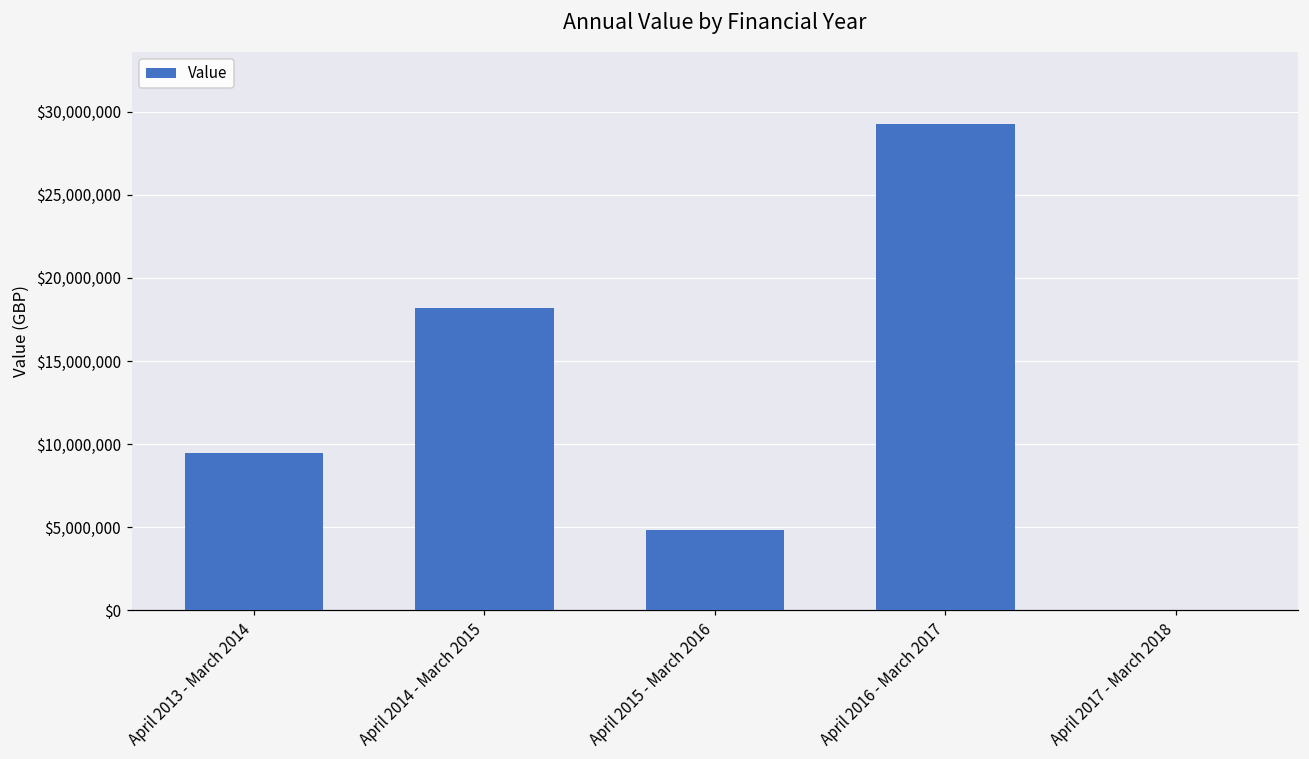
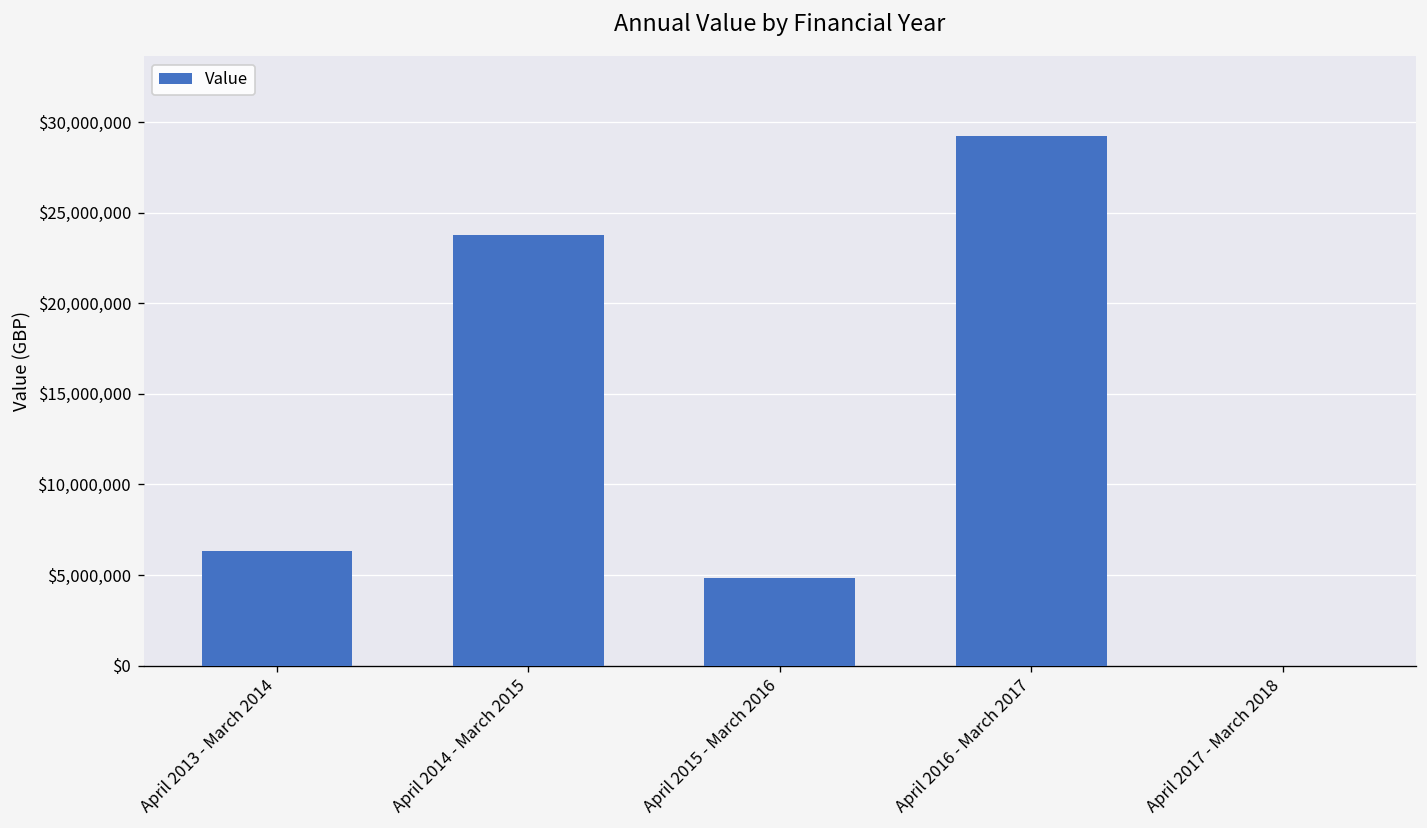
April 2013 - March 2014: $9,500,000 -> $6,300,000
April 2014 - March 2015: $18,200,000 -> $23,700,000
